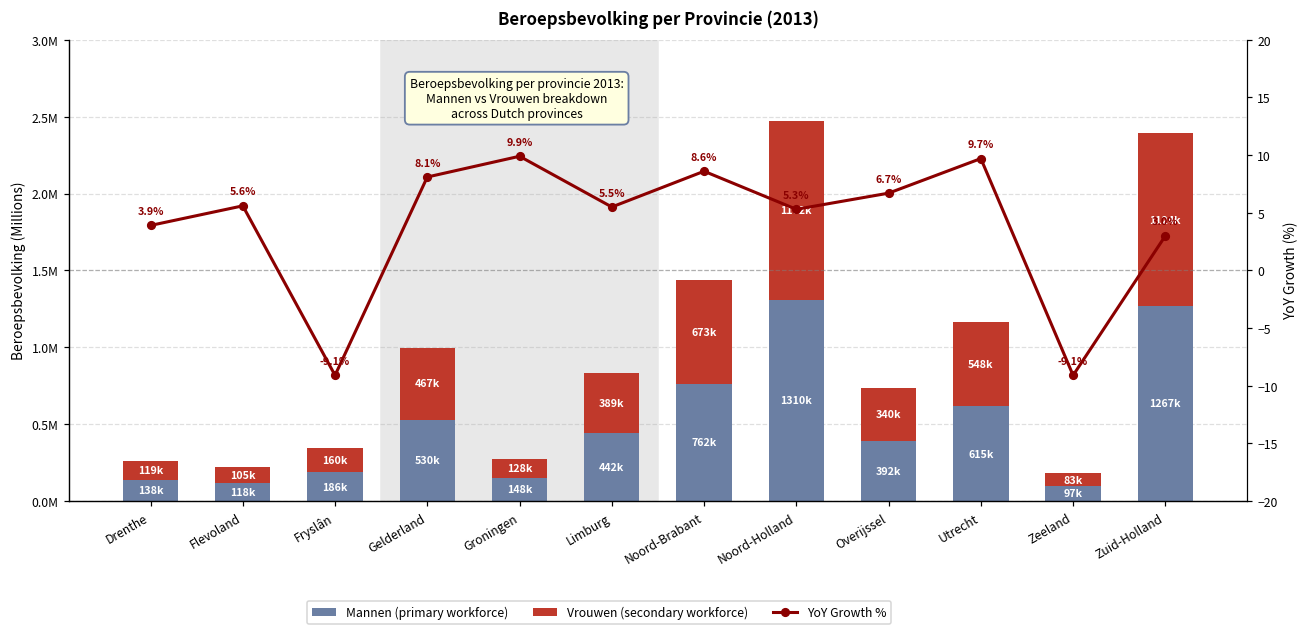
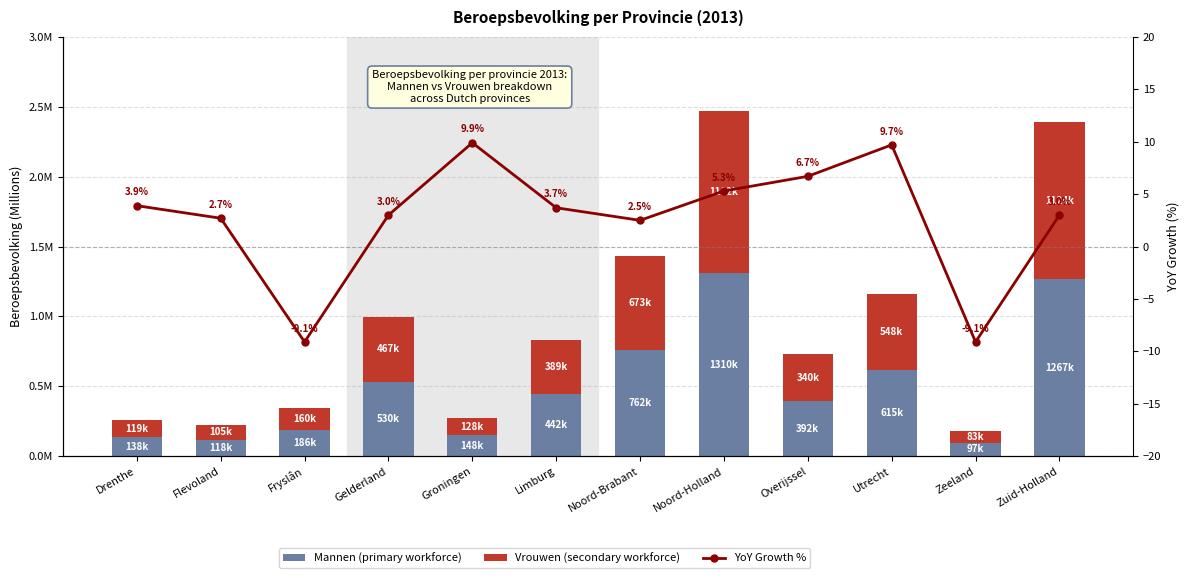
YoY Growth %, Flevoland: 5.6% -> 2.7%
YoY Growth %, Gelderland: 8.1% -> 3.0%
YoY Growth %, Limburg: 5.5% -> 3.7%
YoY Growth %, Noord-Brabant: 8.6% -> 2.5%
